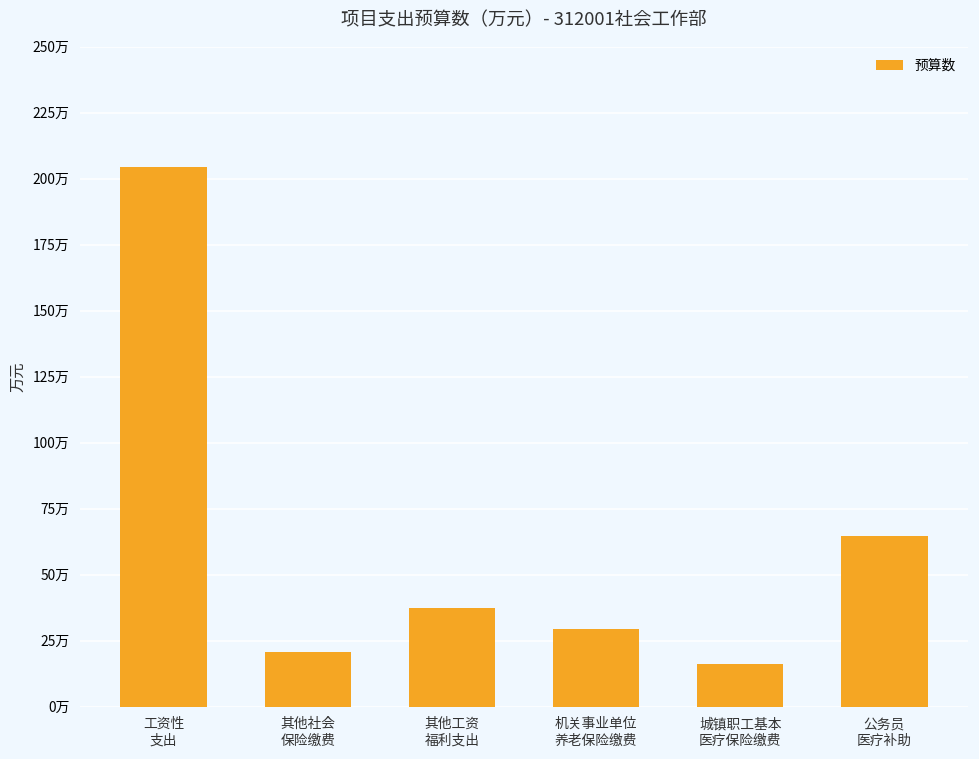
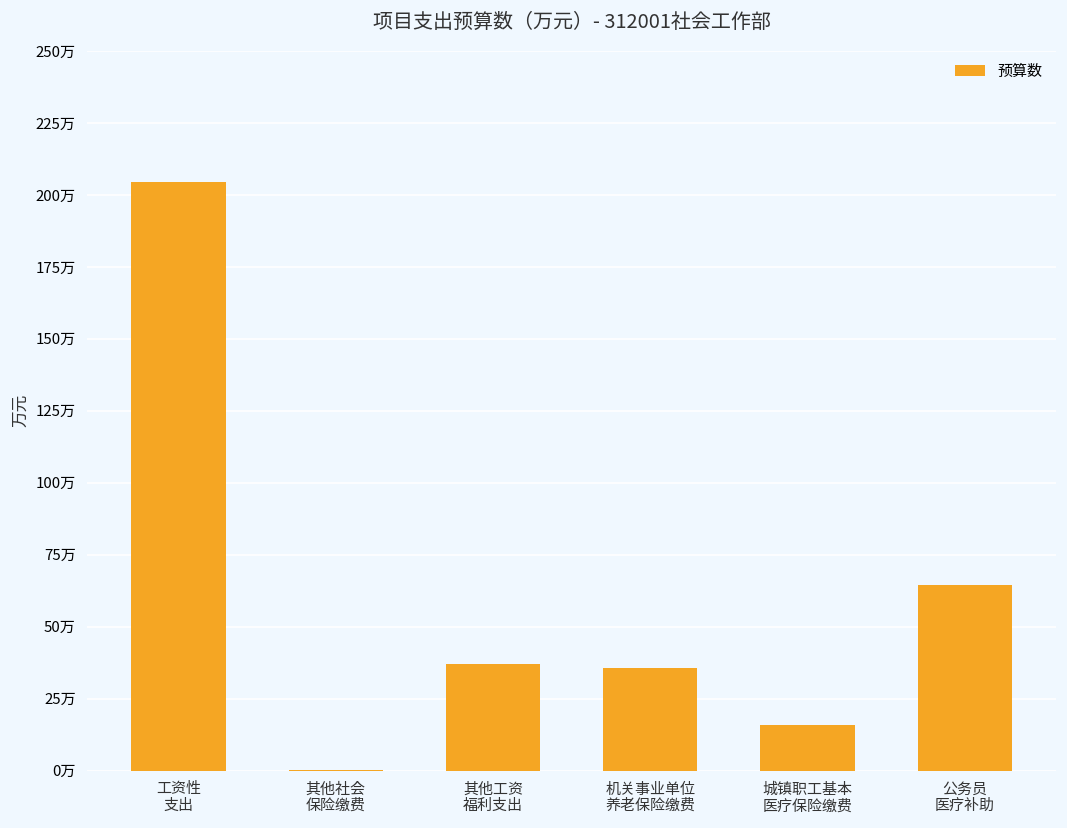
其他社会 保险缴费: 21万 -> 0万
机关事业单位 养老保险缴费: 29万 -> 36万
